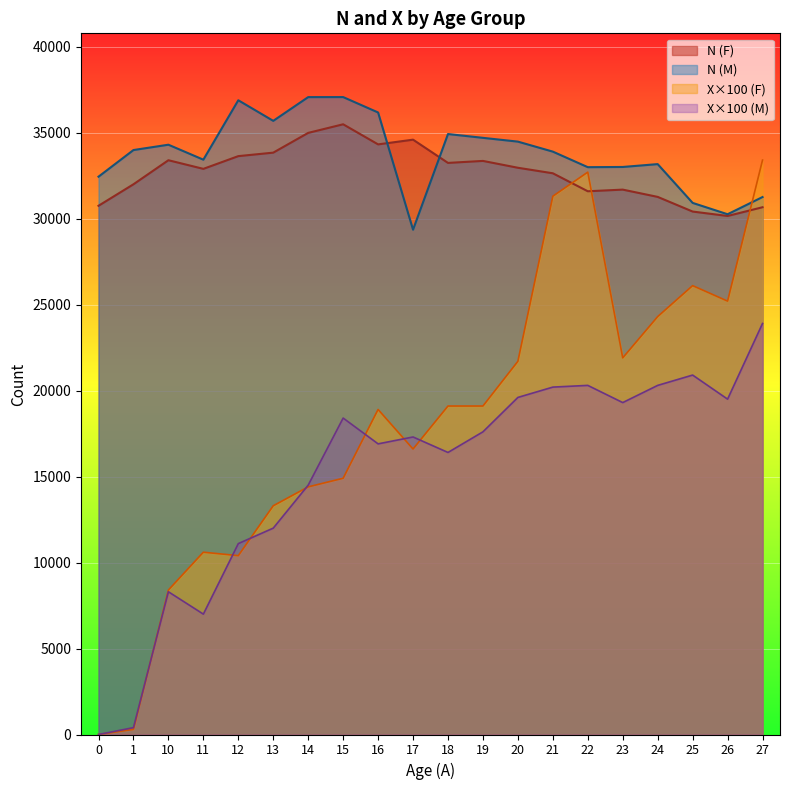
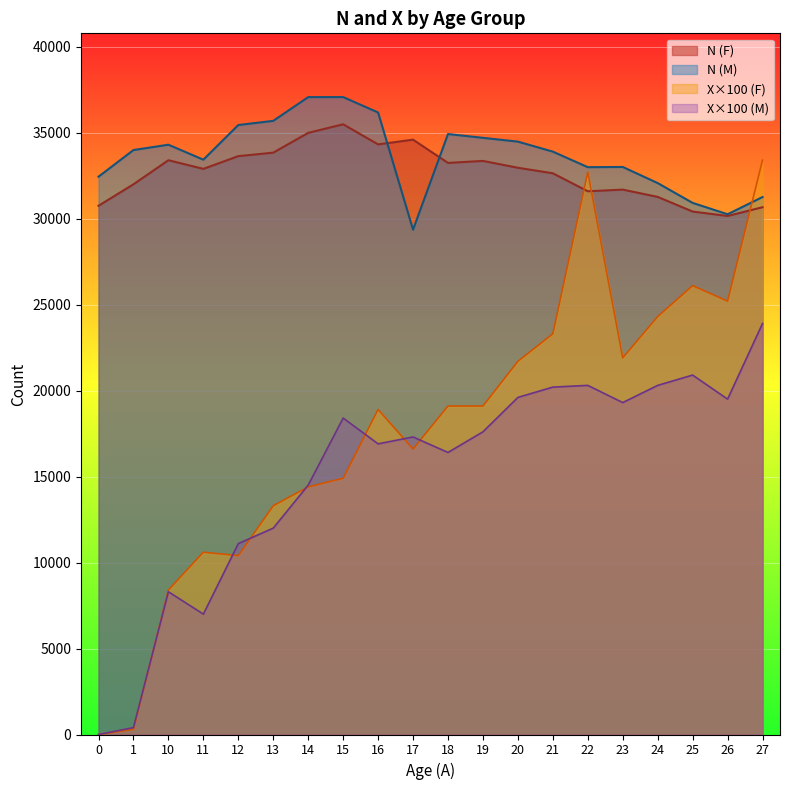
N (M), 12: 36900 -> 35400
X×100 (F), 21: 31300 -> 23300
N (M), 24: 33200 -> 32100
